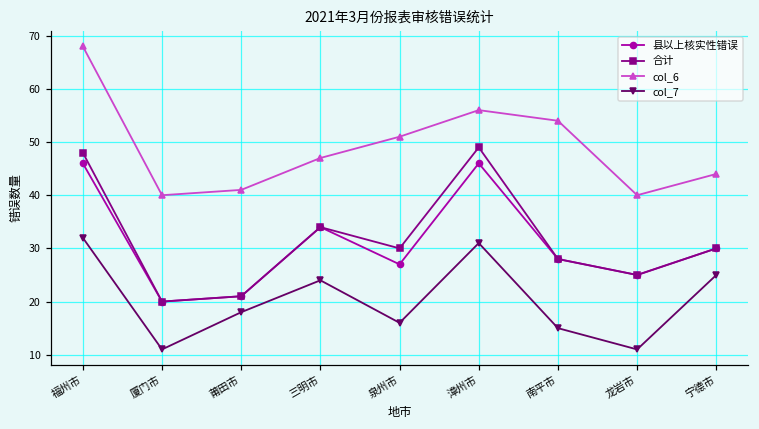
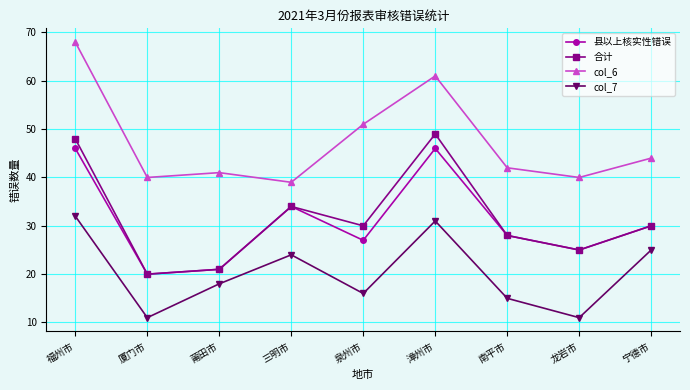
col_6, 三明市: 47 -> 39
col_6, 漳州市: 56 -> 61
col_6, 南平市: 54 -> 42
